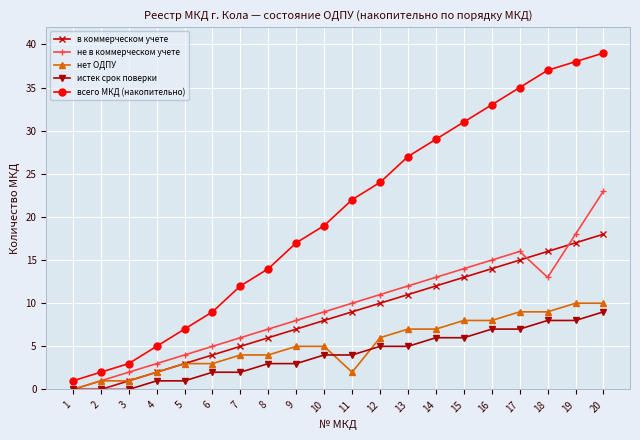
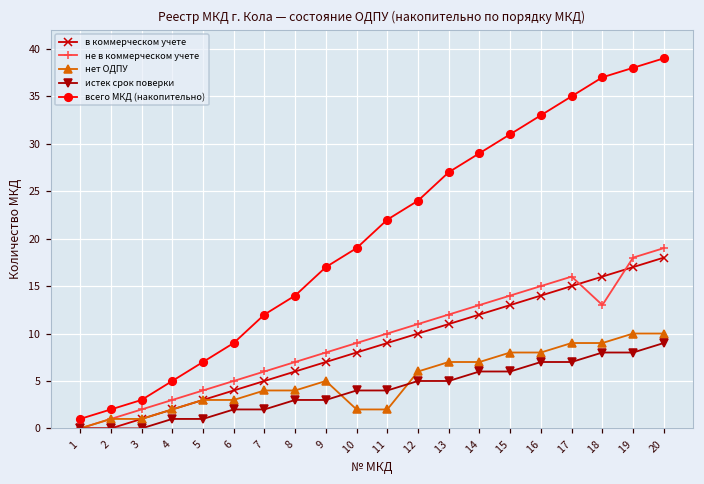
нет ОДПУ, 10: 5 -> 2
не в коммерческом учете, 20: 23 -> 19
